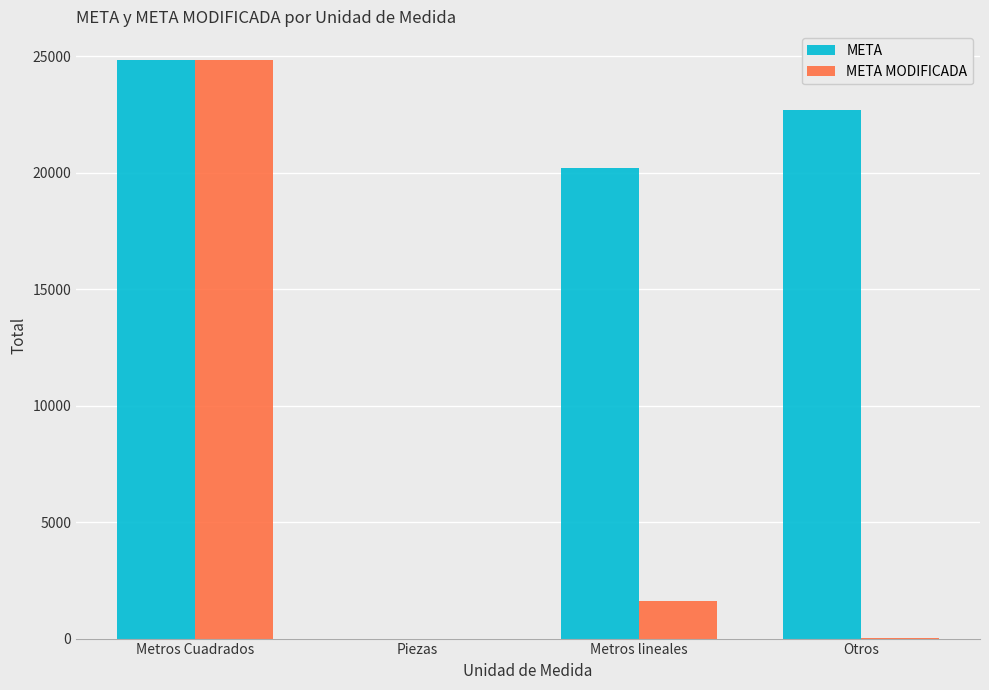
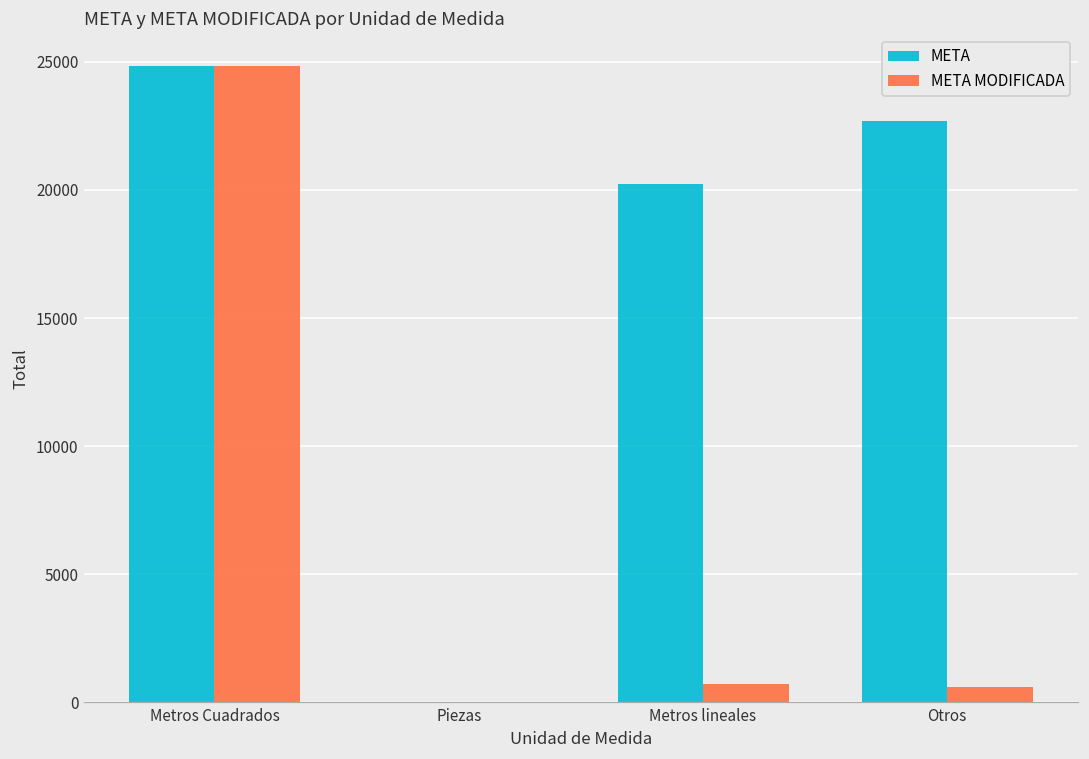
META MODIFICADA, Metros lineales: 1600 -> 700
META MODIFICADA, Otros: 0 -> 600
